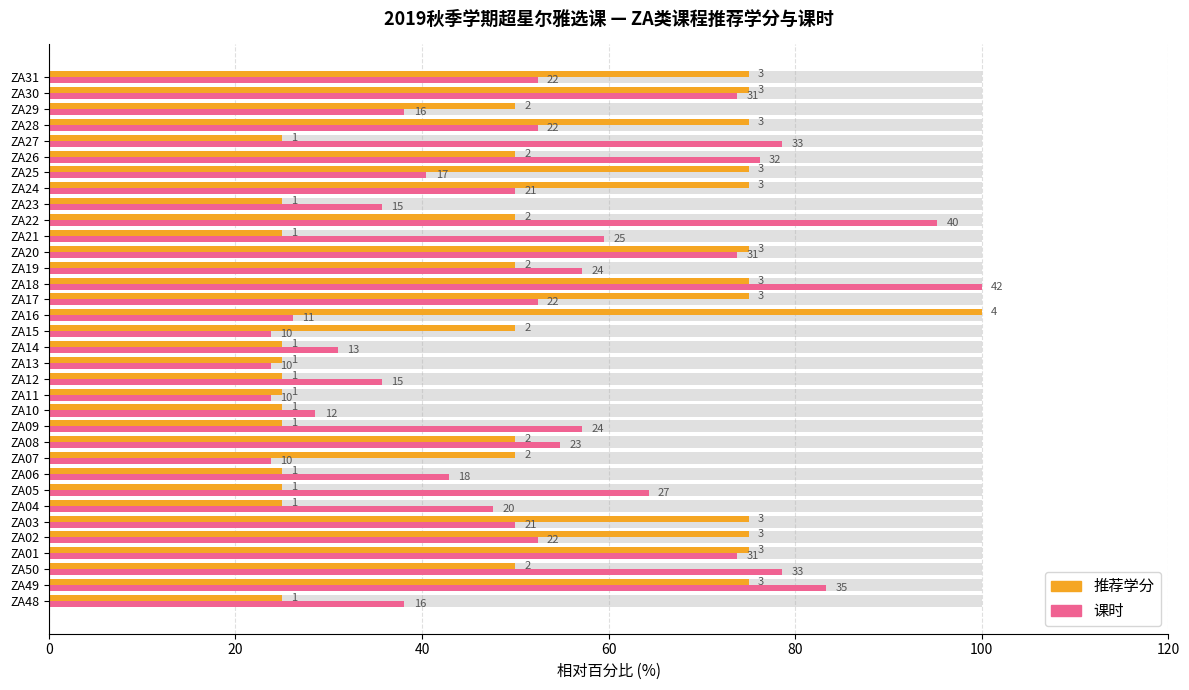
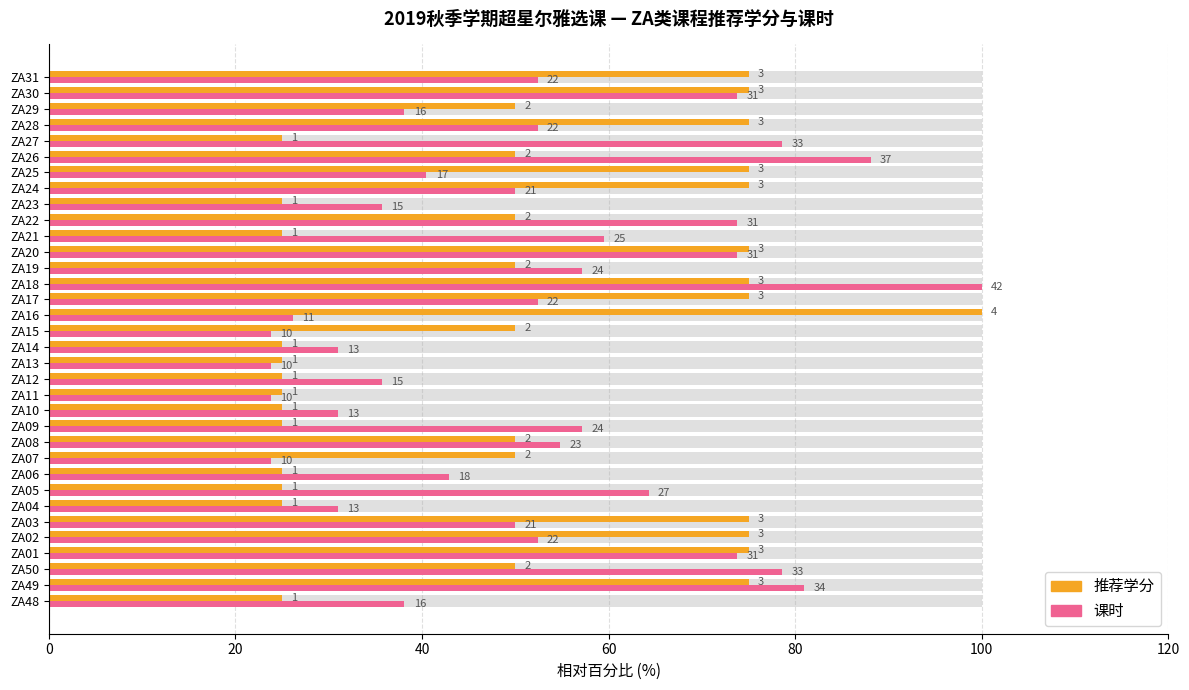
课时, ZA26: 32 -> 37
课时, ZA22: 40 -> 31
课时, ZA10: 12 -> 13
课时, ZA04: 20 -> 13
课时, ZA49: 35 -> 34
